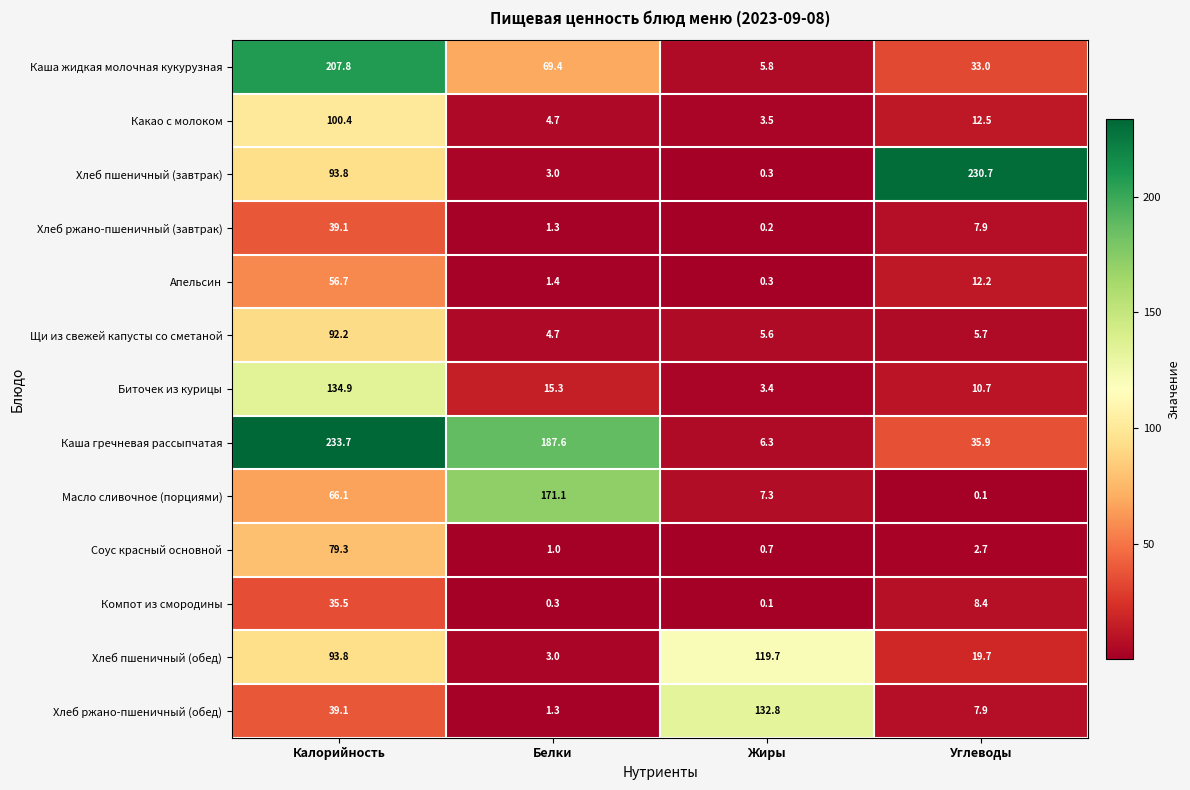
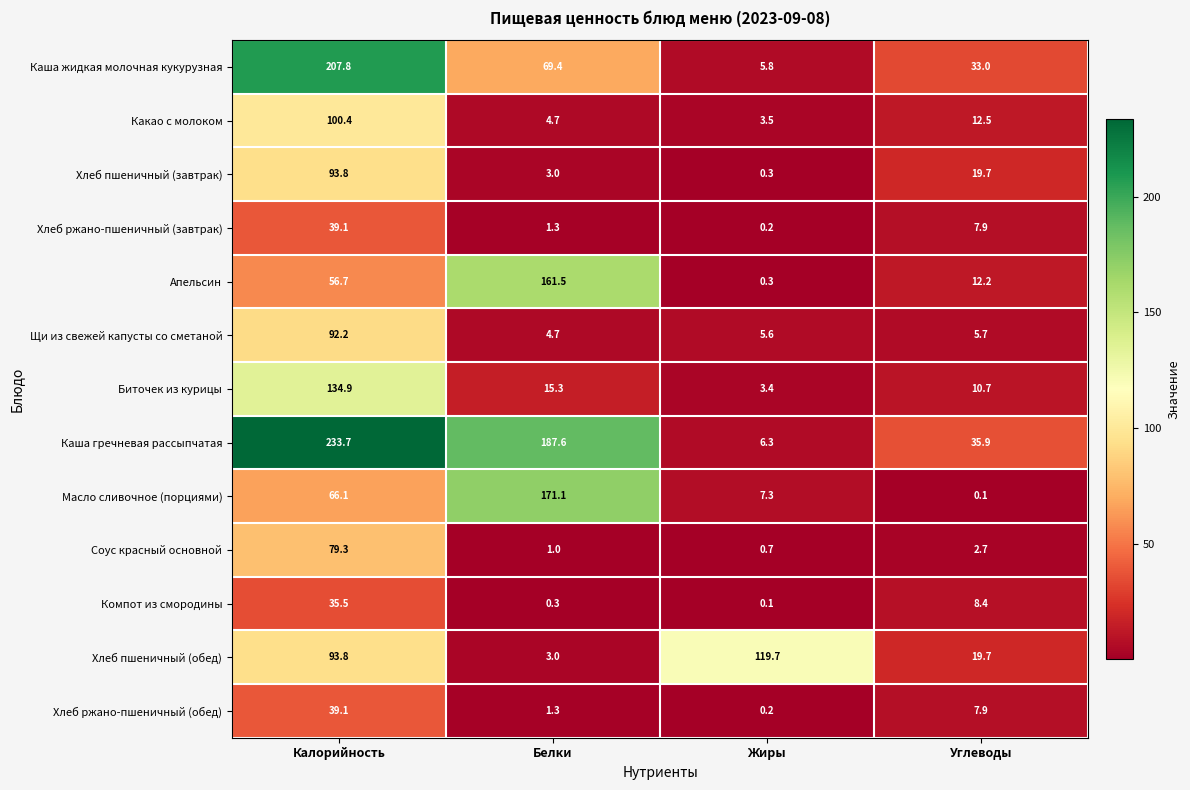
Хлеб пшеничный (завтрак), Углеводы: 230.7 -> 19.7
Апельсин, Белки: 1.4 -> 161.5
Хлеб ржано-пшеничный (обед), Жиры: 132.8 -> 0.2
